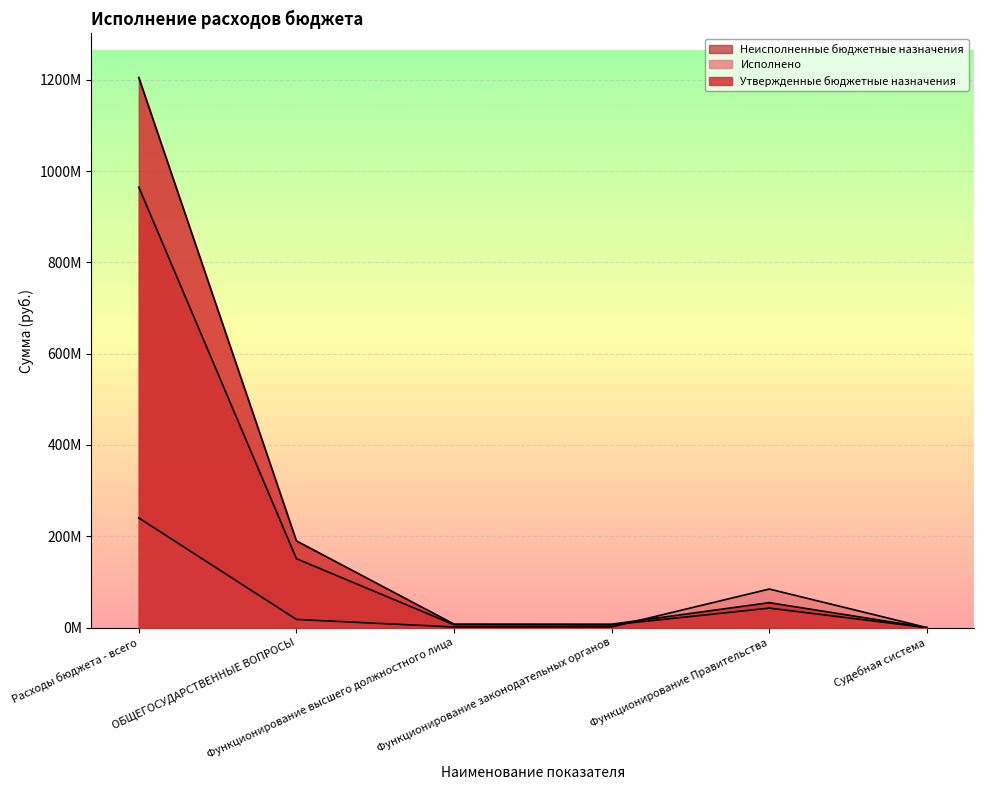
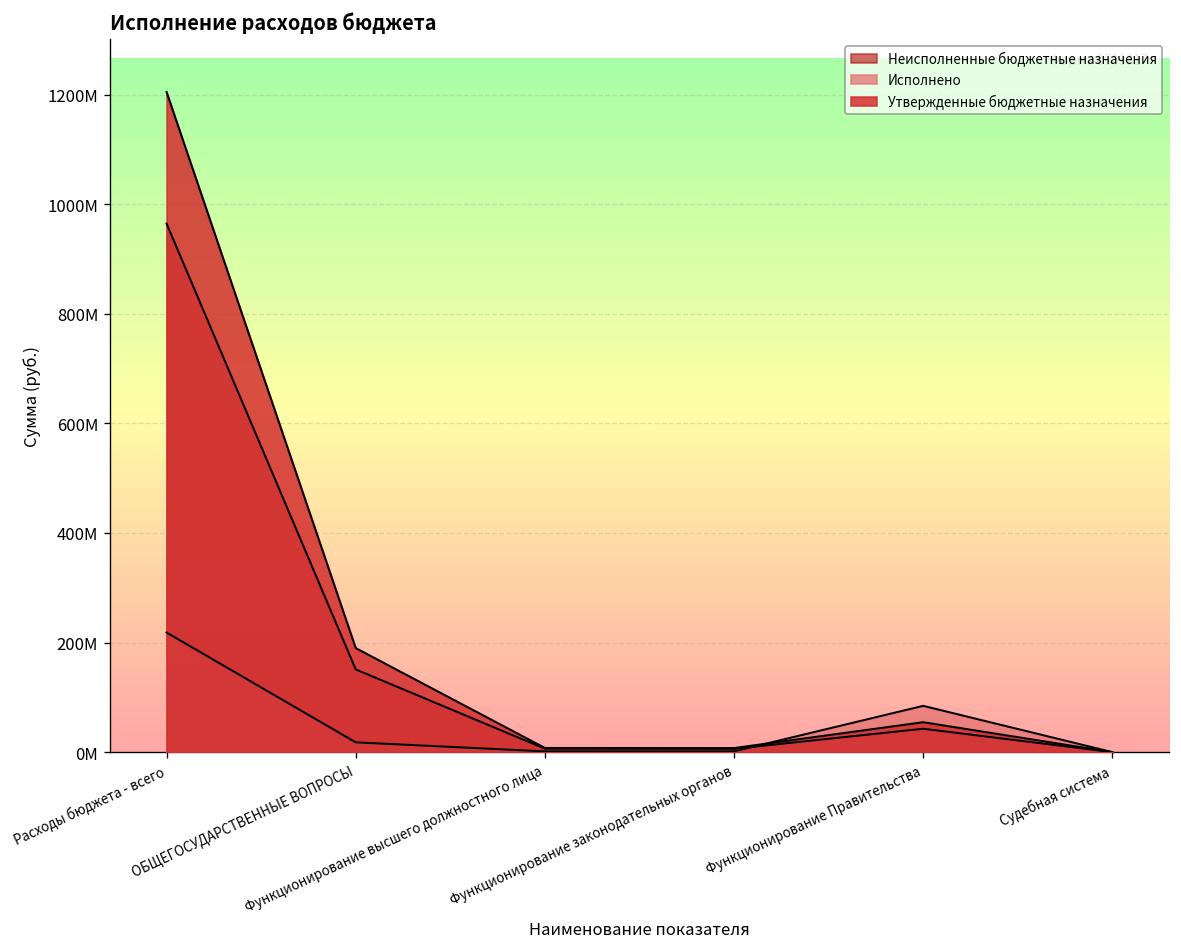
Исполнено, Расходы бюджета - всего: 240000000 -> 220000000
